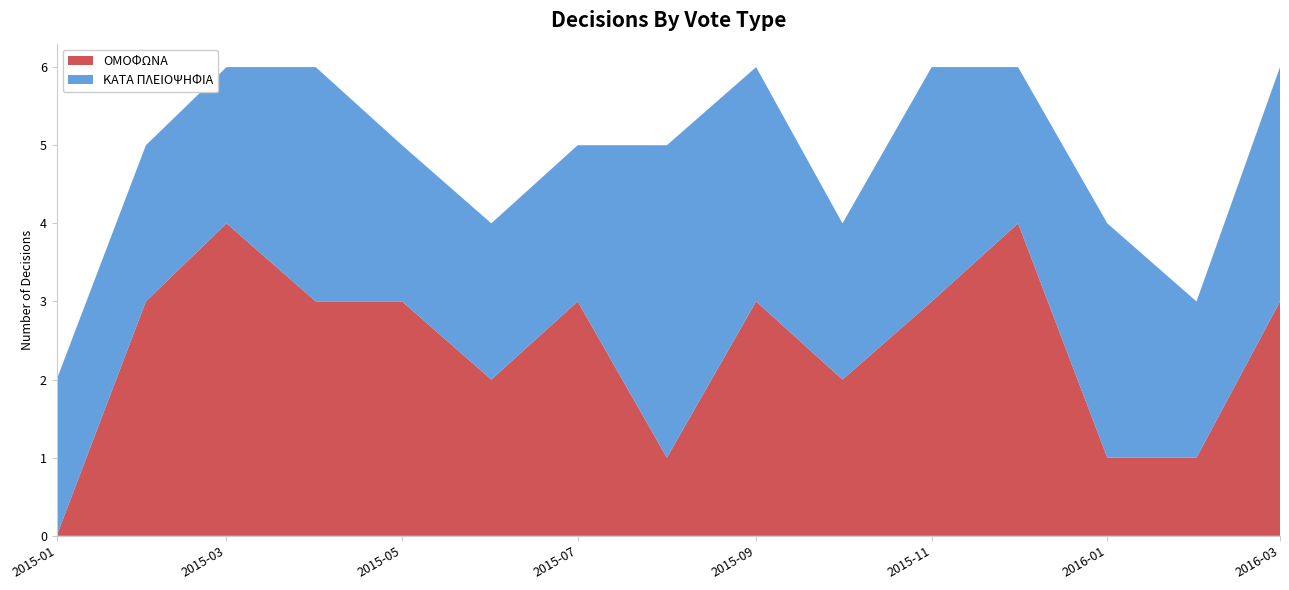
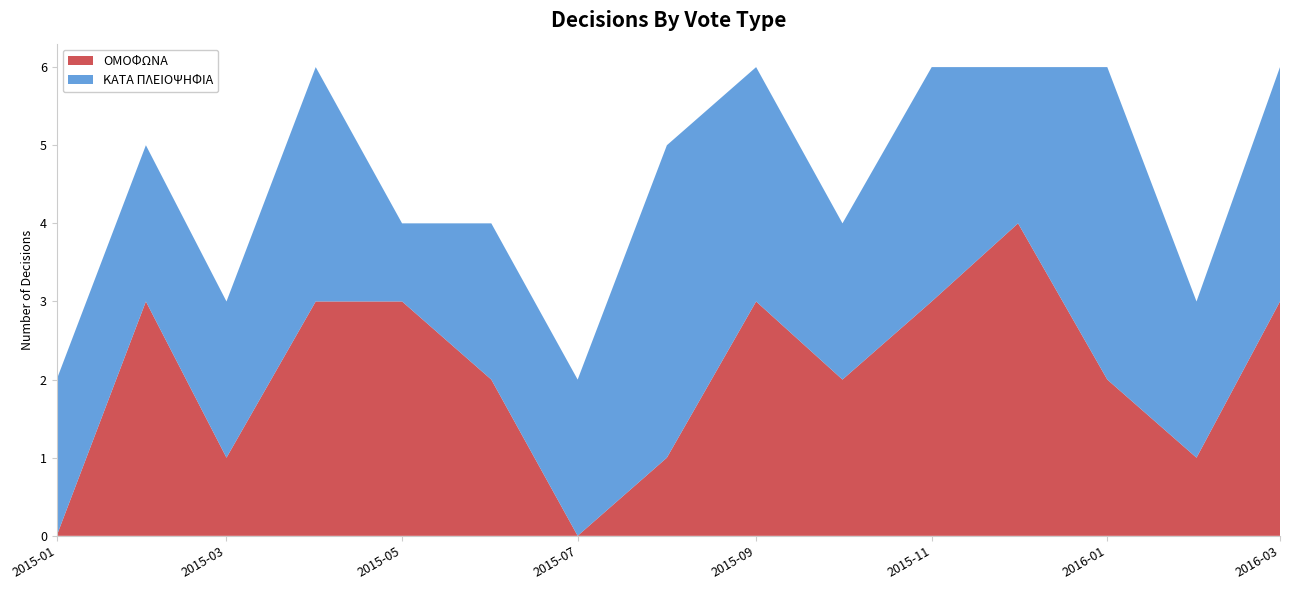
ΟΜΟΦΩΝΑ, 2015-03: 4 -> 1
ΚΑΤΑ ΠΛΕΙΟΨΗΦΙΑ, 2015-05: 2 -> 1
ΟΜΟΦΩΝΑ, 2015-07: 3 -> 0
ΟΜΟΦΩΝΑ, 2016-01: 1 -> 2
ΚΑΤΑ ΠΛΕΙΟΨΗΦΙΑ, 2016-01: 3 -> 4
